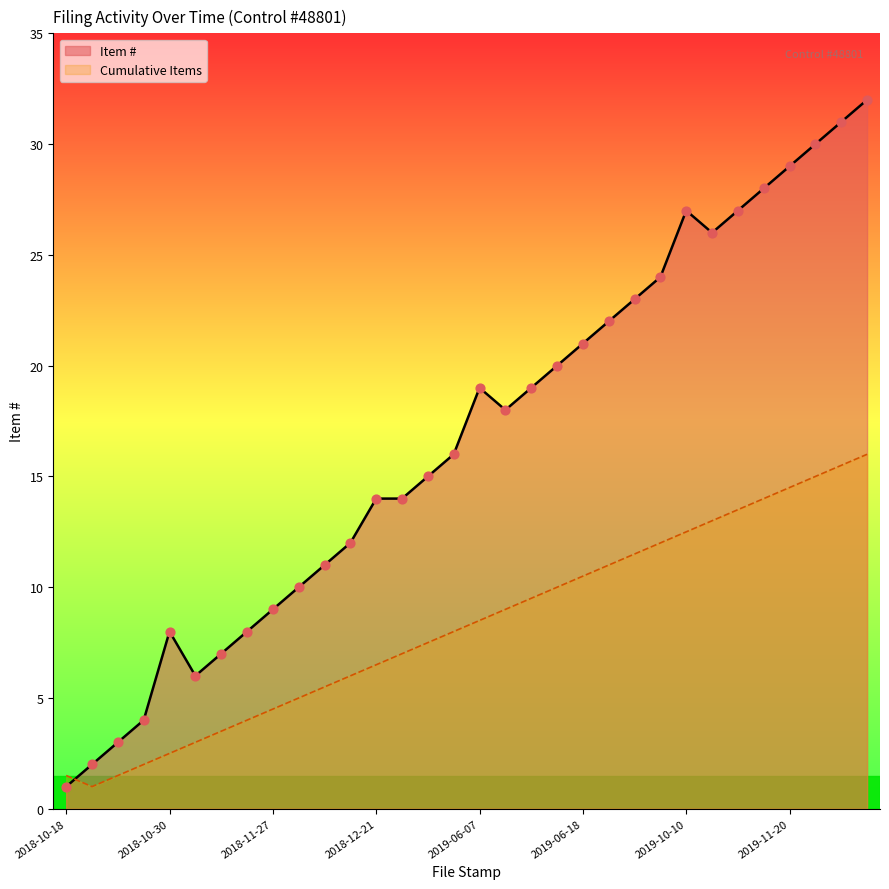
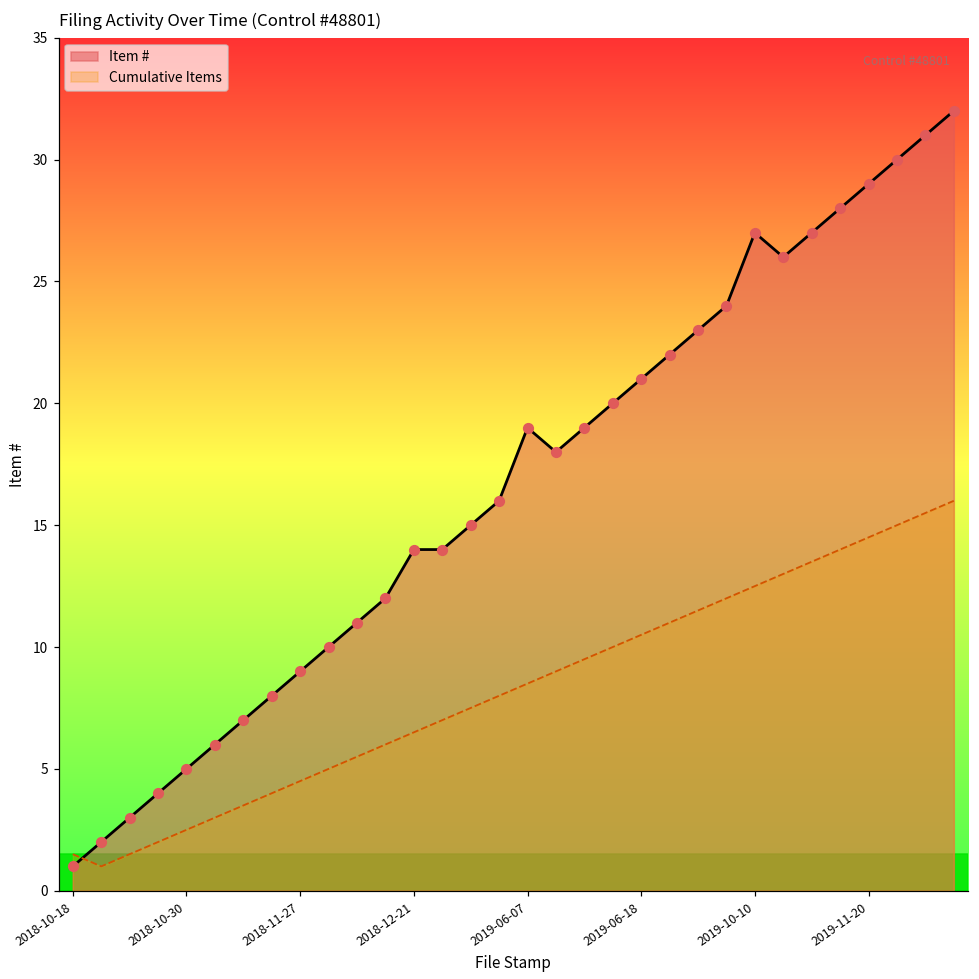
Item #, 2018-10-30: 8 -> 5
